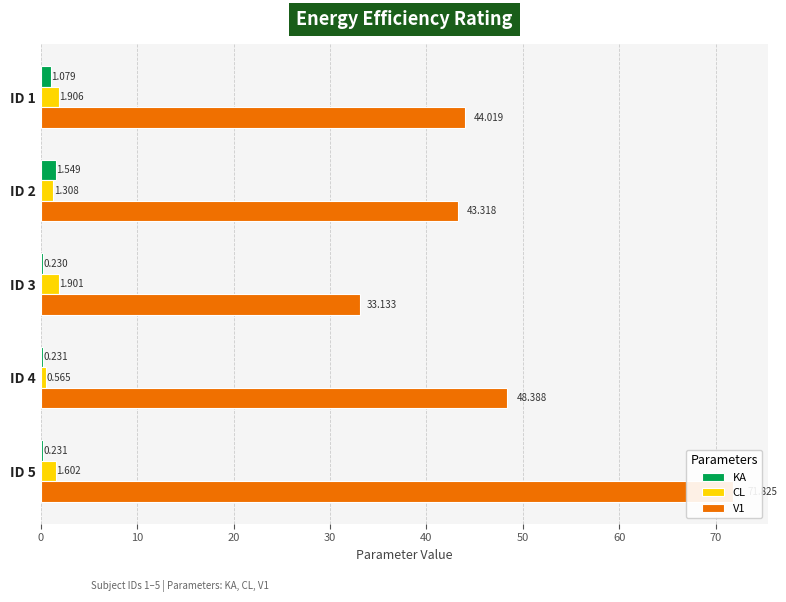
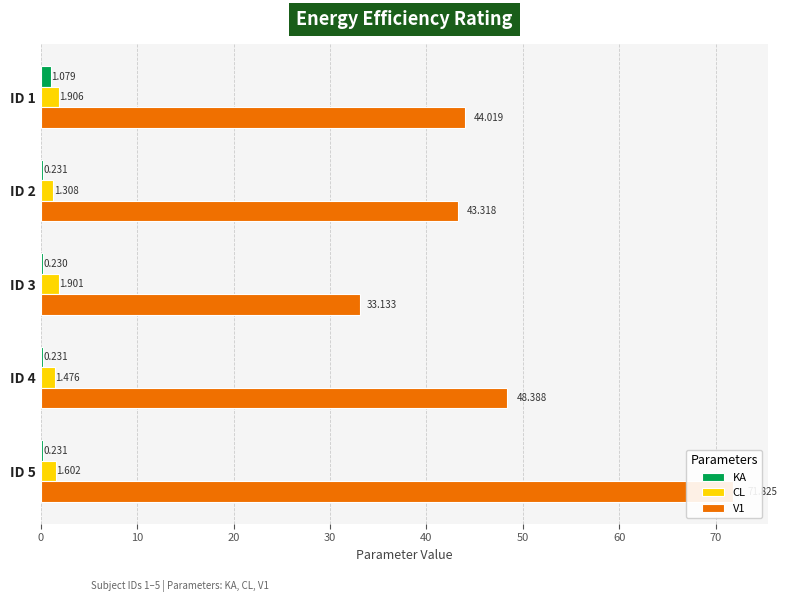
KA, ID 2: 1.549 -> 0.231
CL, ID 4: 0.565 -> 1.476
